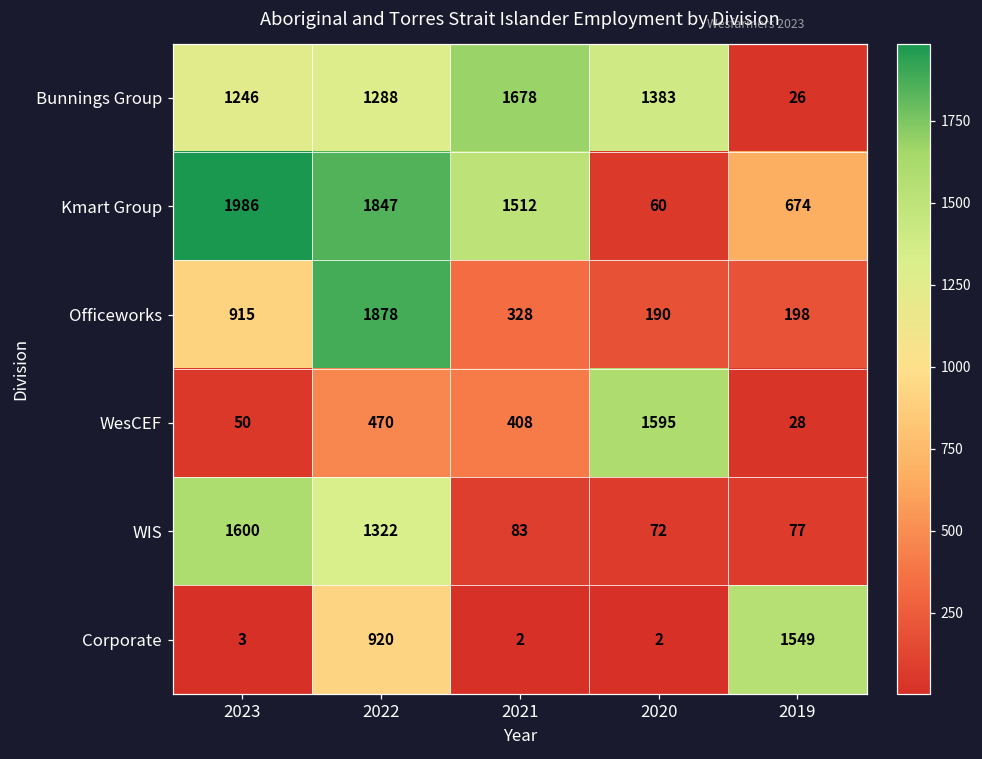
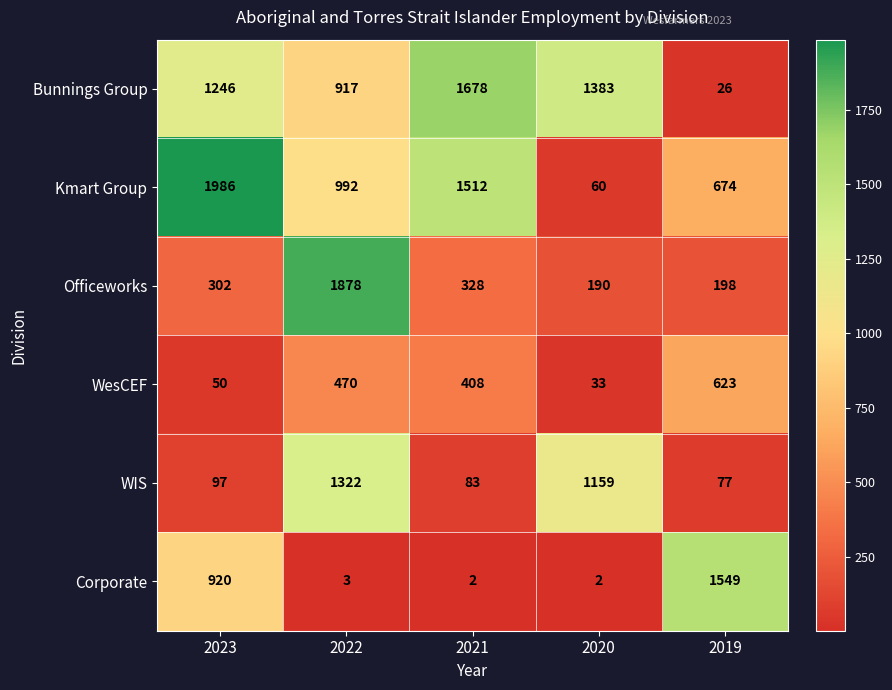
Bunnings Group, 2022: 1288 -> 917
Kmart Group, 2022: 1847 -> 992
Officeworks, 2023: 915 -> 302
WesCEF, 2020: 1595 -> 33
WesCEF, 2019: 28 -> 623
WIS, 2023: 1600 -> 97
WIS, 2020: 72 -> 1159
Corporate, 2023: 3 -> 920
Corporate, 2022: 920 -> 3
